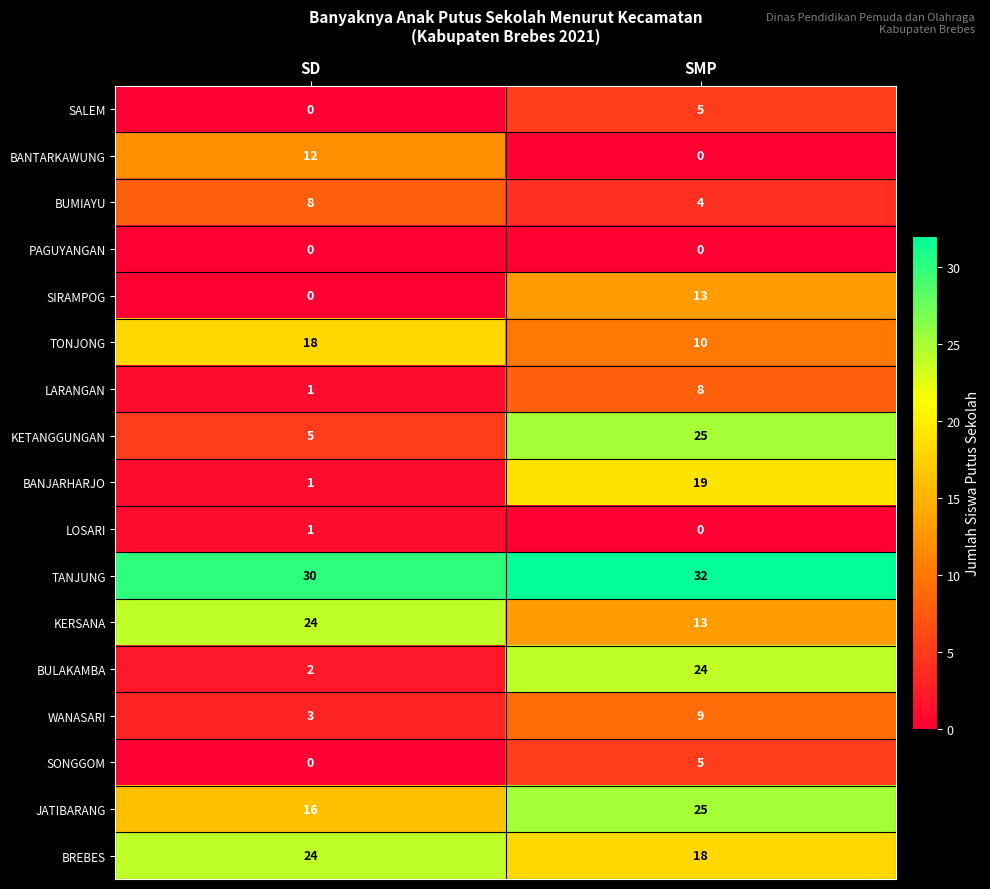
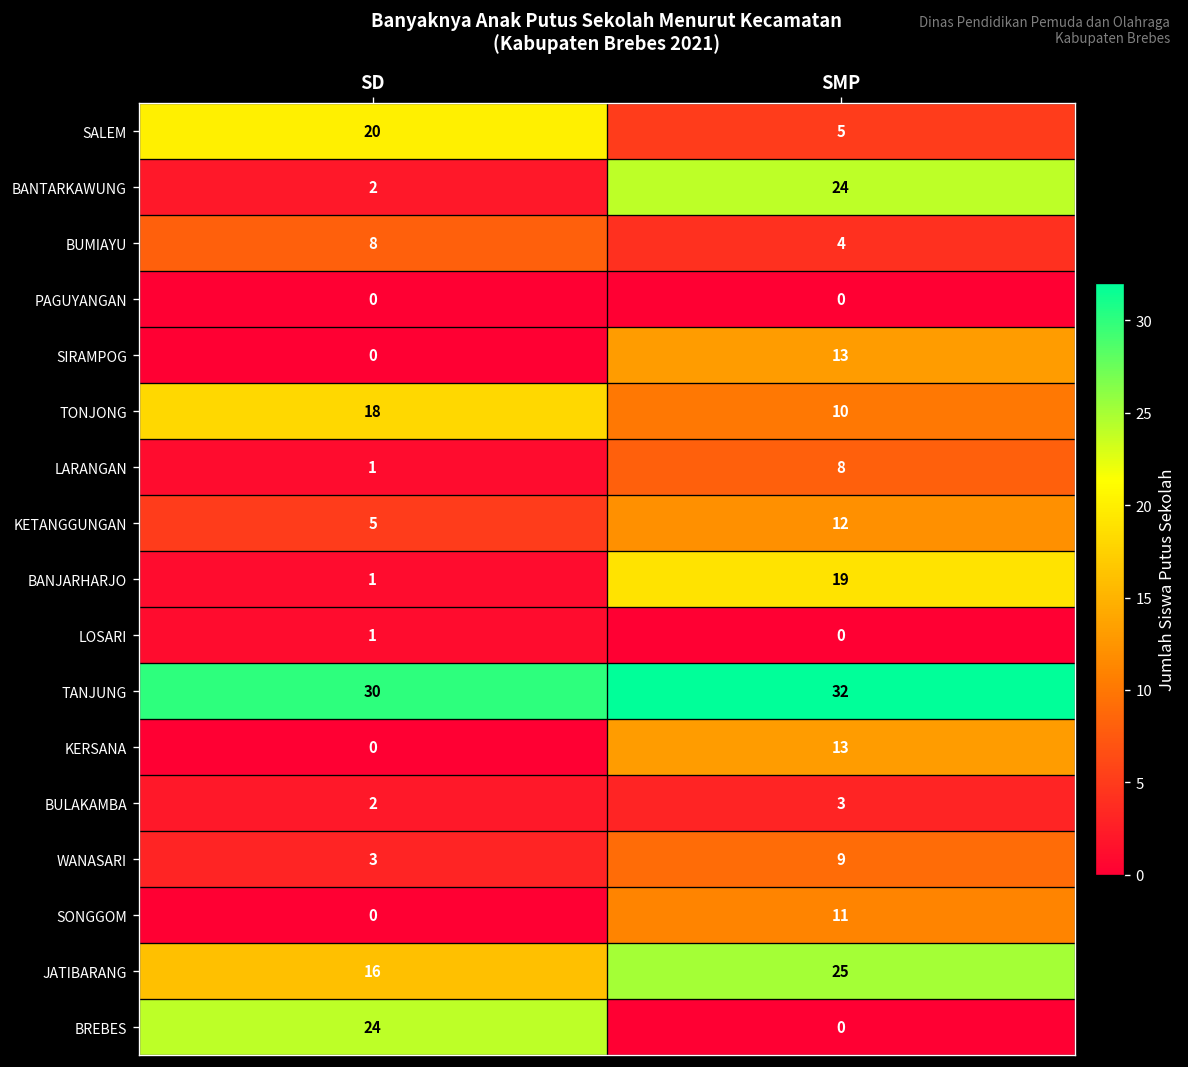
SALEM, SD: 0 -> 20
BANTARKAWUNG, SD: 12 -> 2
BANTARKAWUNG, SMP: 0 -> 24
KETANGGUNGAN, SMP: 25 -> 12
KERSANA, SD: 24 -> 0
BULAKAMBA, SMP: 24 -> 3
SONGGOM, SMP: 5 -> 11
BREBES, SMP: 18 -> 0
